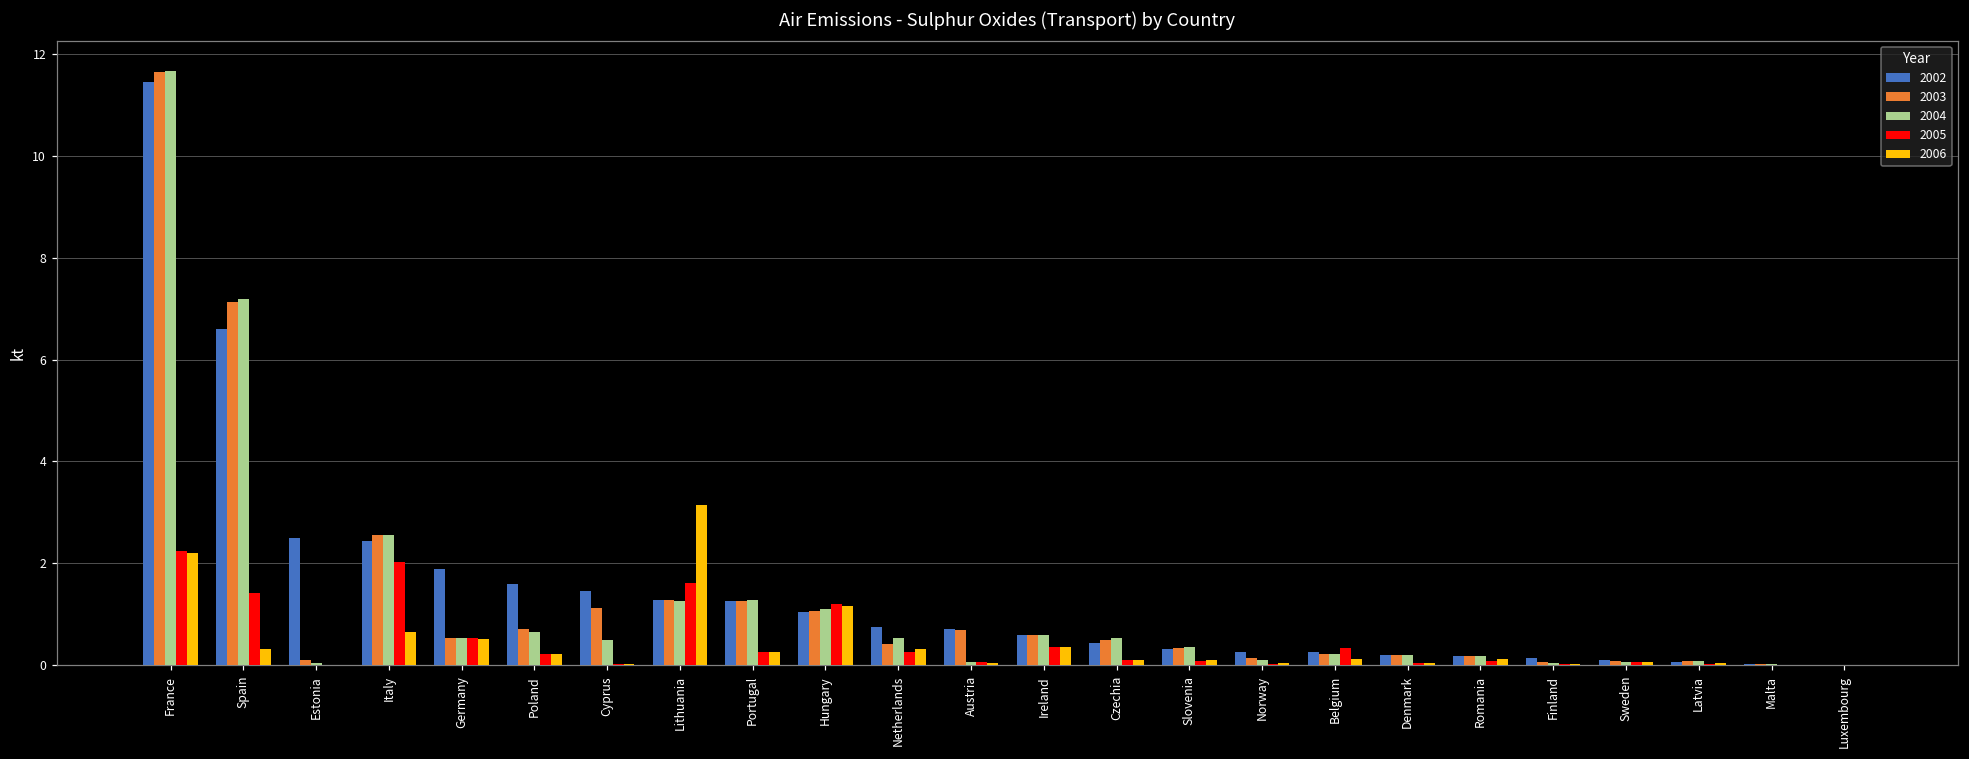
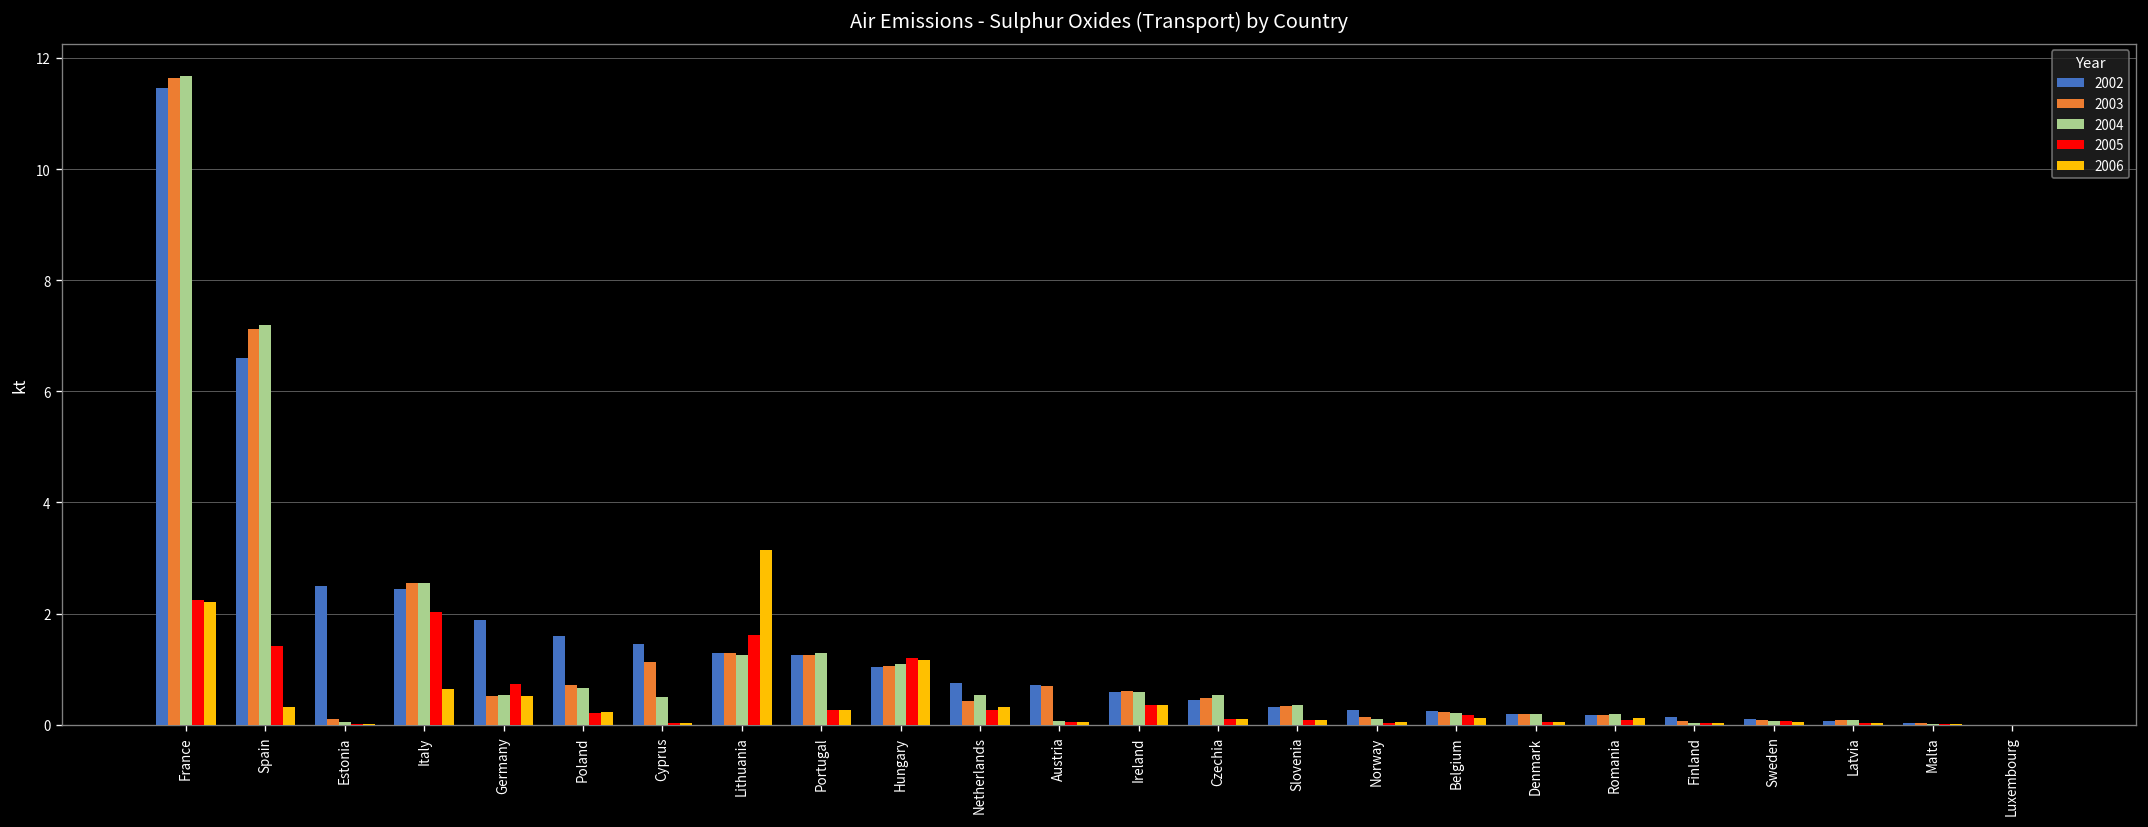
2005, Germany: 0.5 -> 0.7
2005, Belgium: 0.3 -> 0.2
